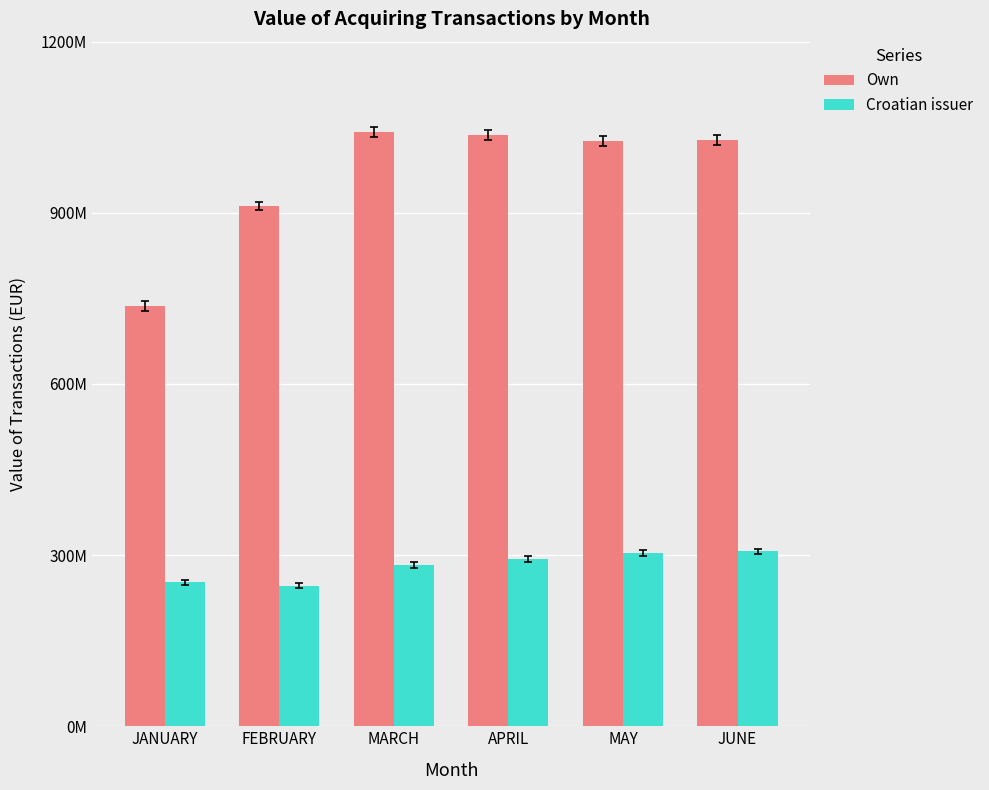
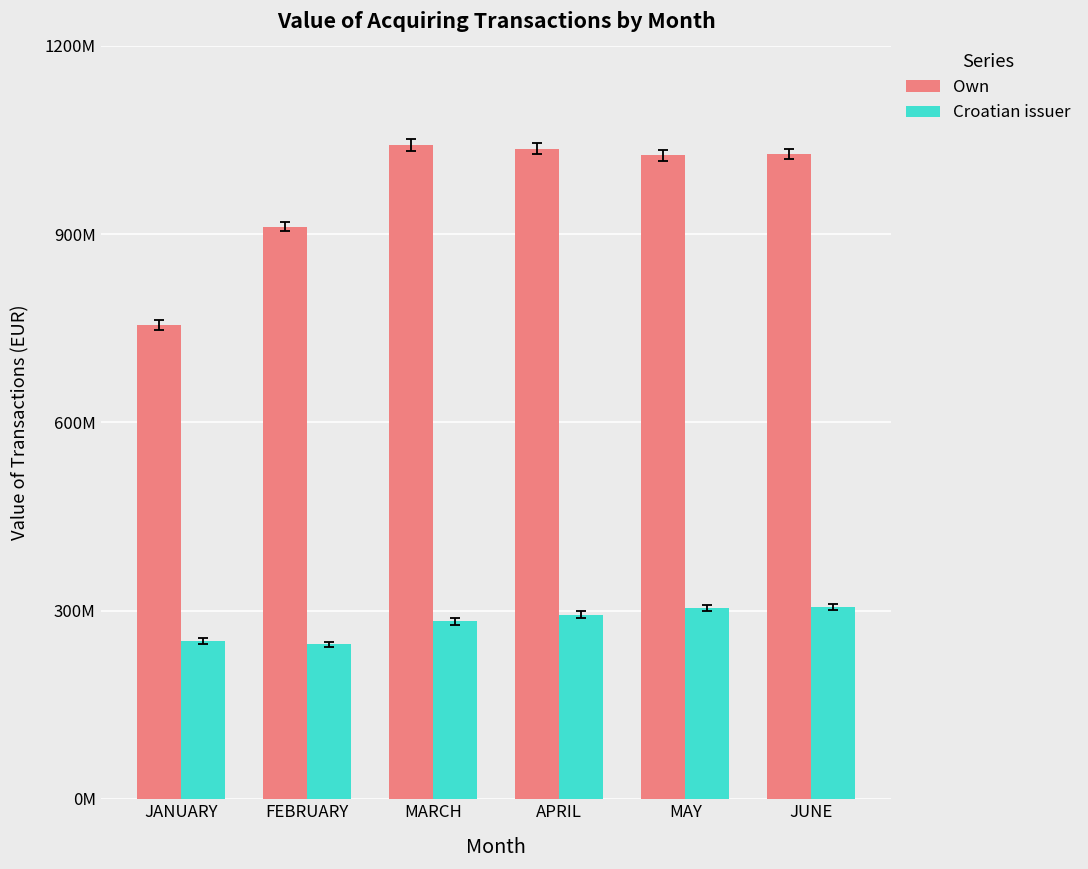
Own, JANUARY: 740000000 -> 760000000
